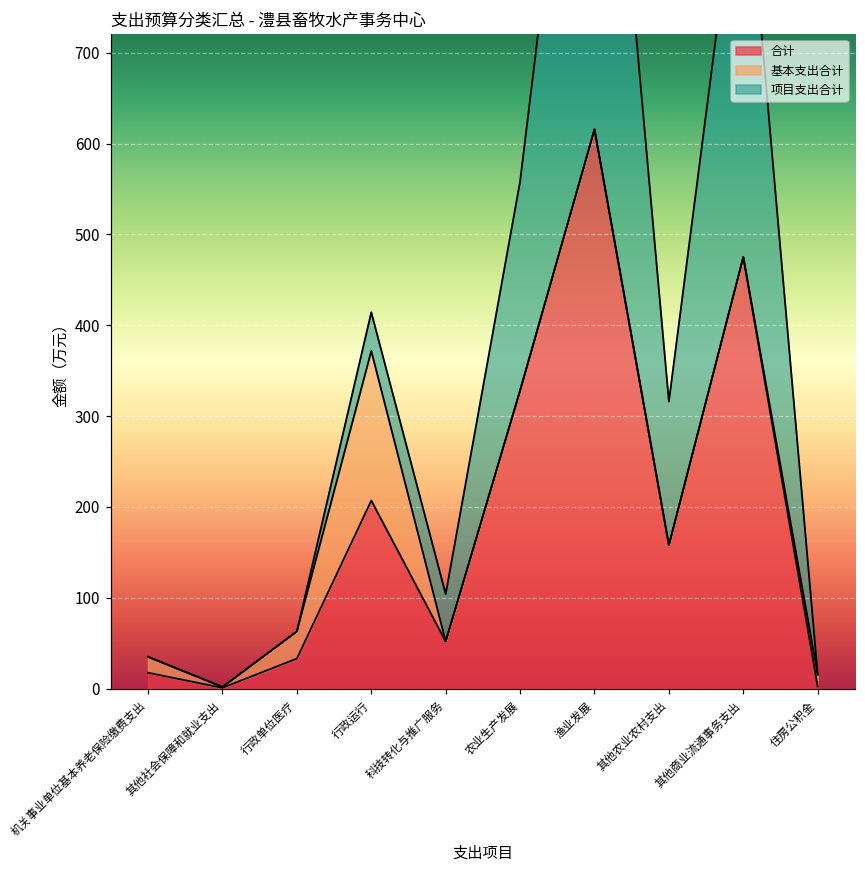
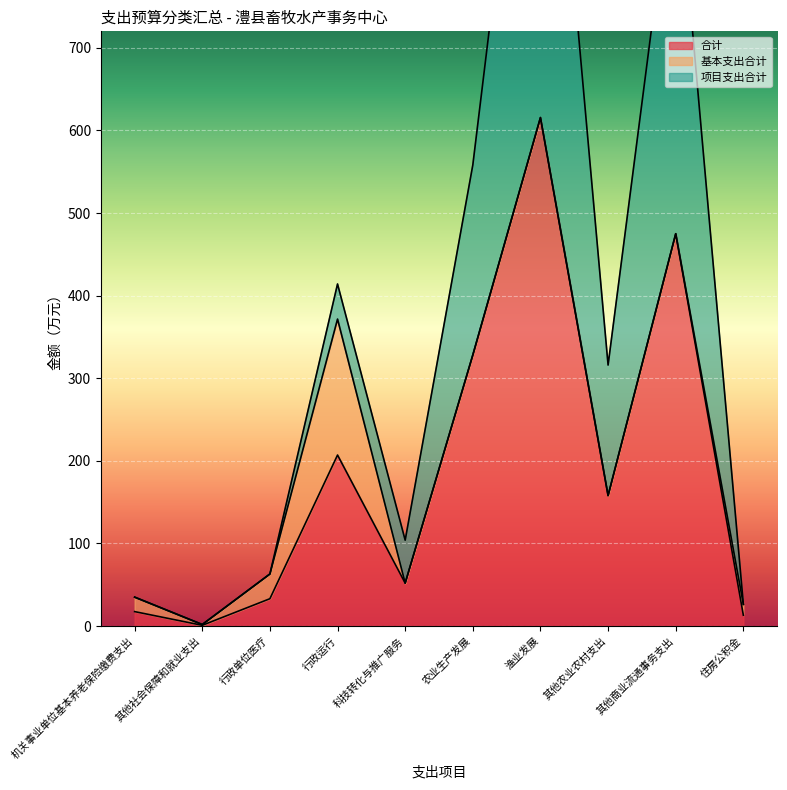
合计, 住房公积金: 0 -> 10
